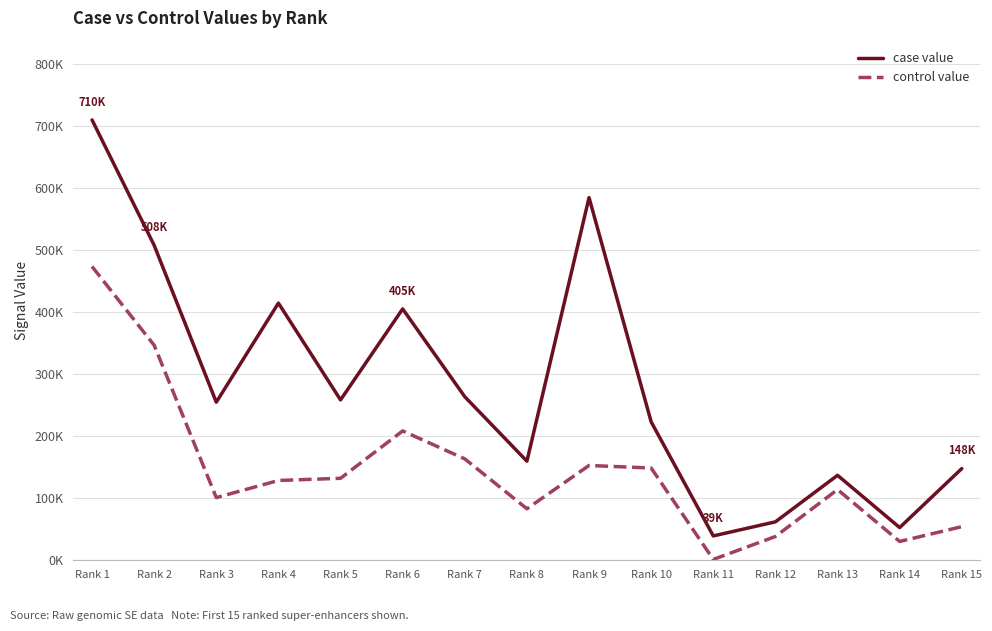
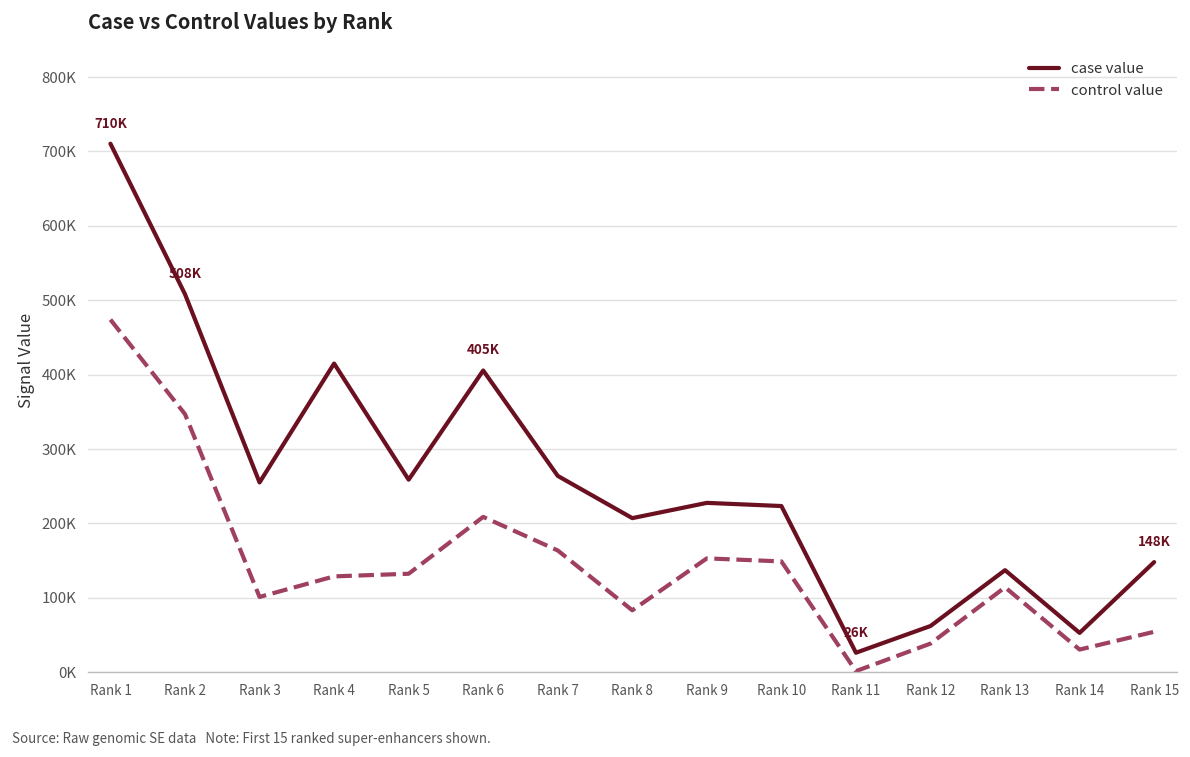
case value, Rank 8: 160000 -> 210000
case value, Rank 9: 590000 -> 230000
case value, Rank 11: 39K -> 26K
